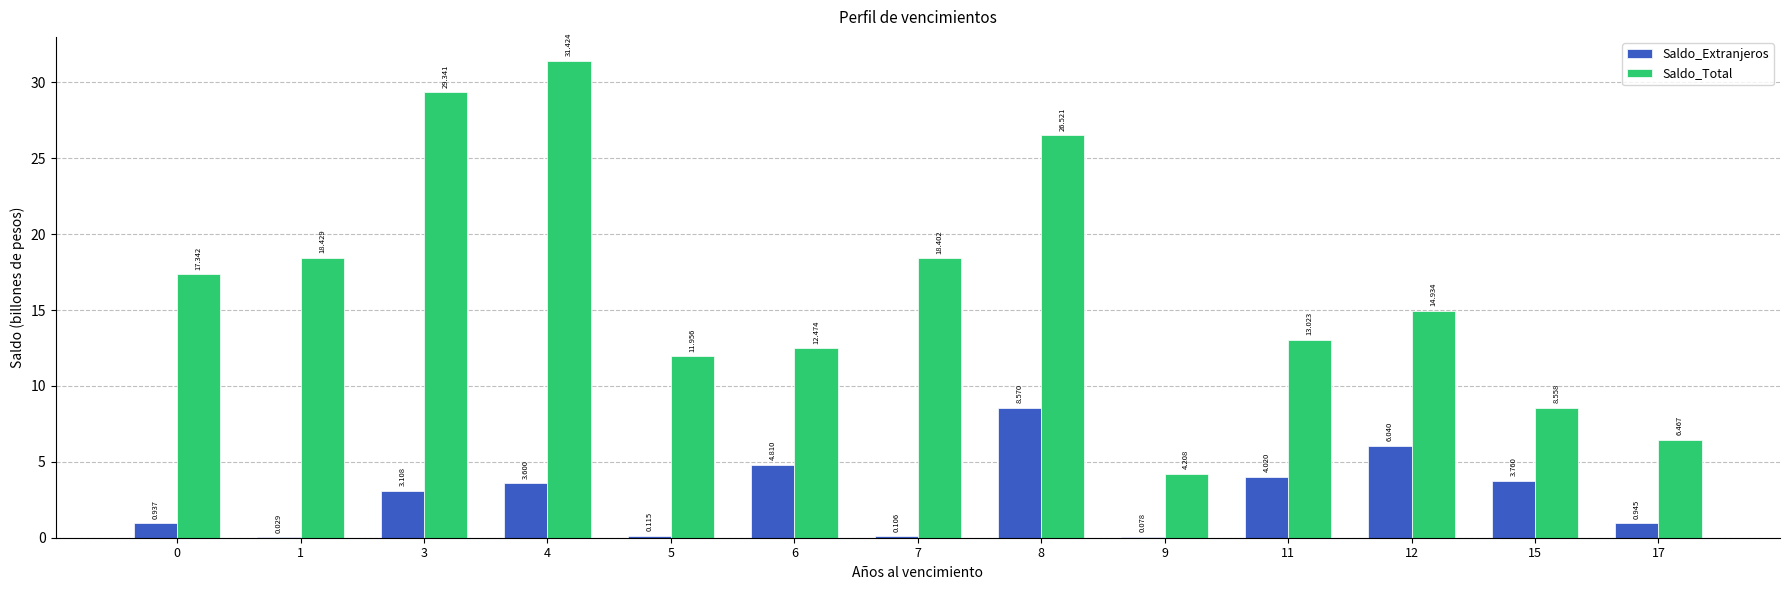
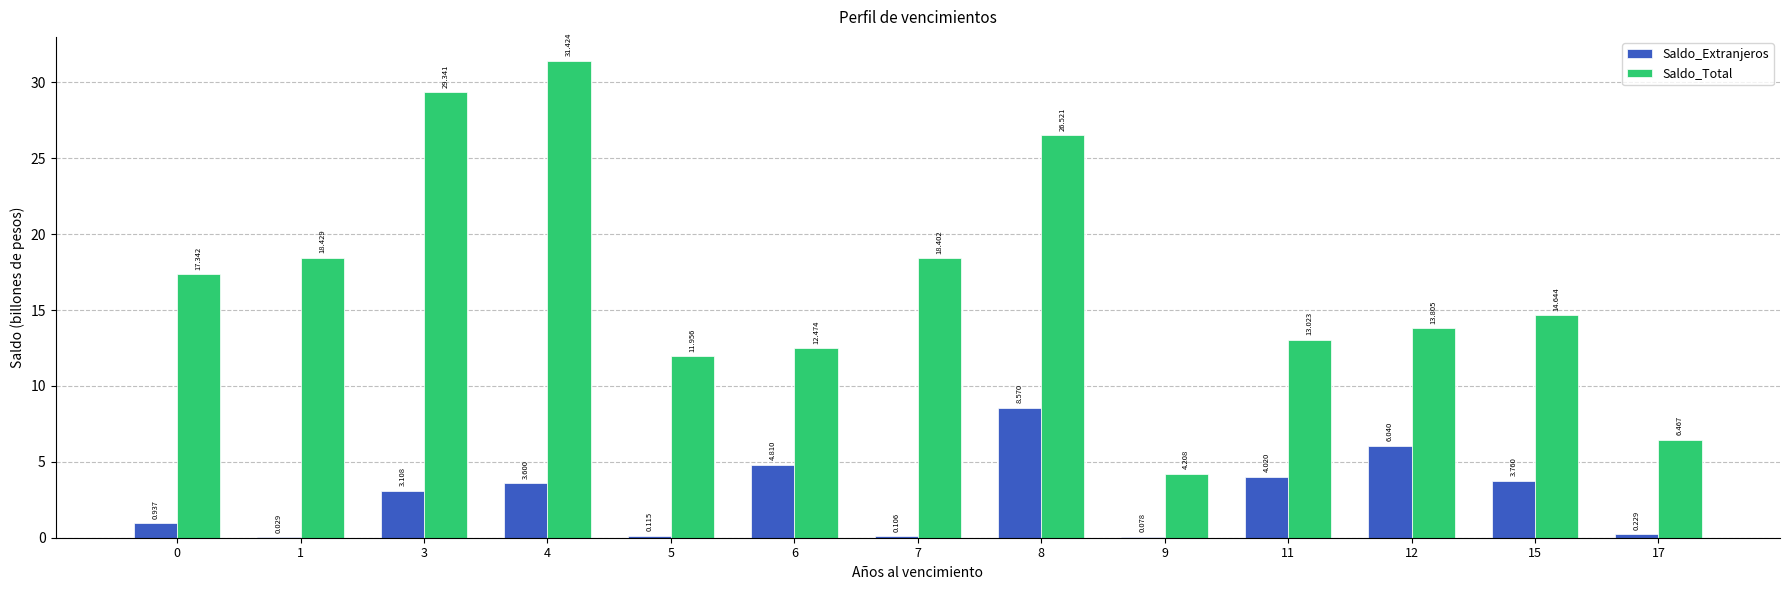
Saldo_Total, 12: 14.934 -> 13.805
Saldo_Total, 15: 8.558 -> 14.644
Saldo_Extranjeros, 17: 0.945 -> 0.229
